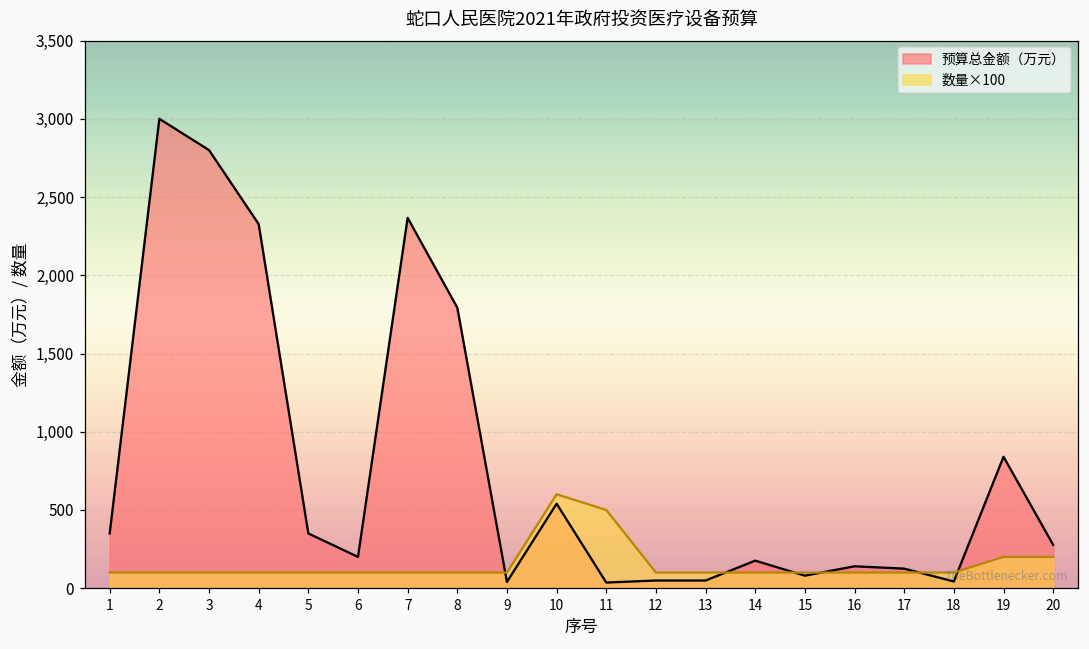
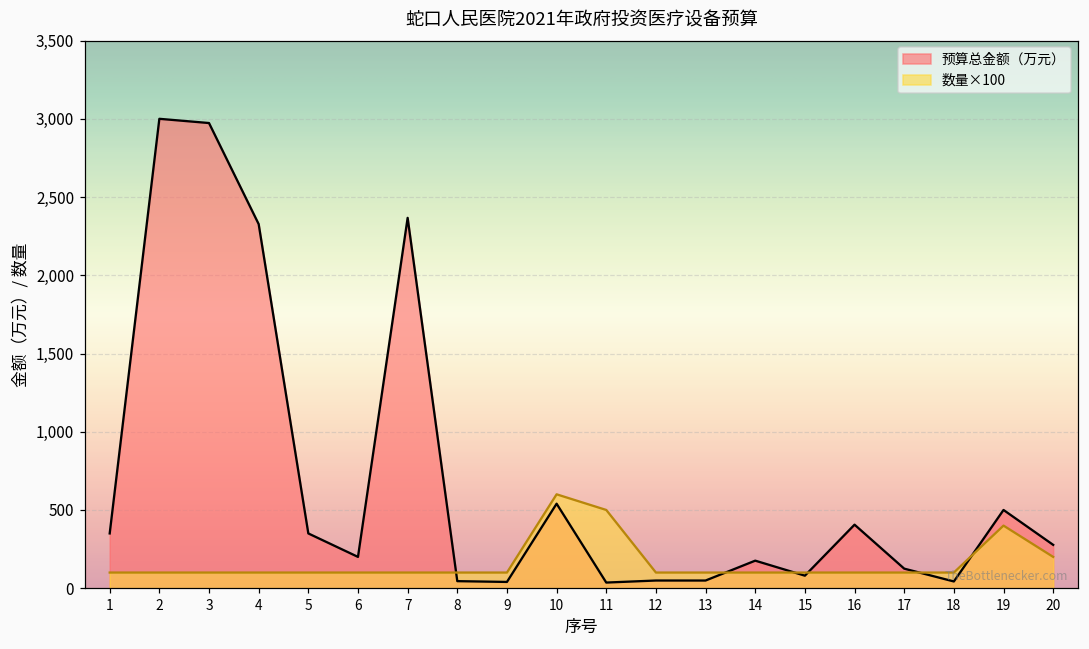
预算总金额（万元）, 3: 2,800 -> 2,970
预算总金额（万元）, 8: 1,790 -> 50
预算总金额（万元）, 16: 140 -> 410
预算总金额（万元）, 19: 840 -> 500
数量×100, 19: 200 -> 400
